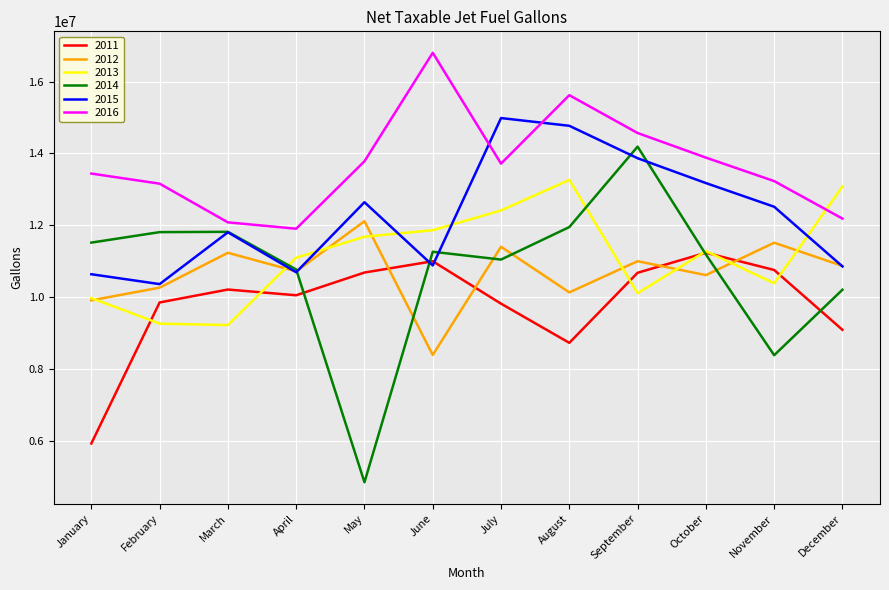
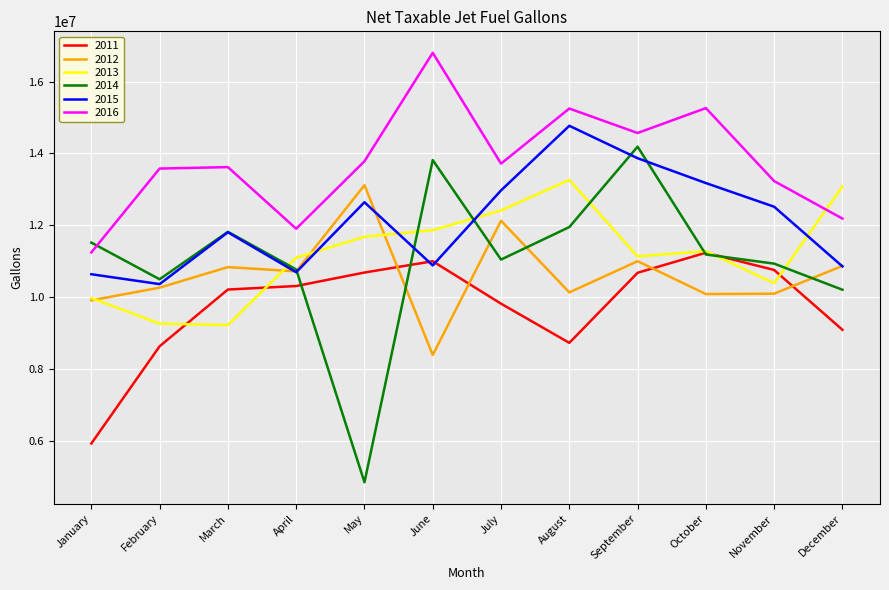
2016, January: 13400000 -> 11200000
2011, February: 9900000 -> 8600000
2014, February: 11800000 -> 10500000
2016, February: 13200000 -> 13600000
2012, March: 11200000 -> 10800000
2016, March: 12100000 -> 13600000
2011, April: 10100000 -> 10300000
2012, May: 12100000 -> 13100000
2014, June: 11300000 -> 13800000
2012, July: 11400000 -> 12100000
2015, July: 15000000 -> 13000000
2016, August: 15600000 -> 15300000
2013, September: 10100000 -> 11100000
2012, October: 10600000 -> 10100000
2016, October: 13900000 -> 15300000
2012, November: 11500000 -> 10100000
2014, November: 8400000 -> 10900000
